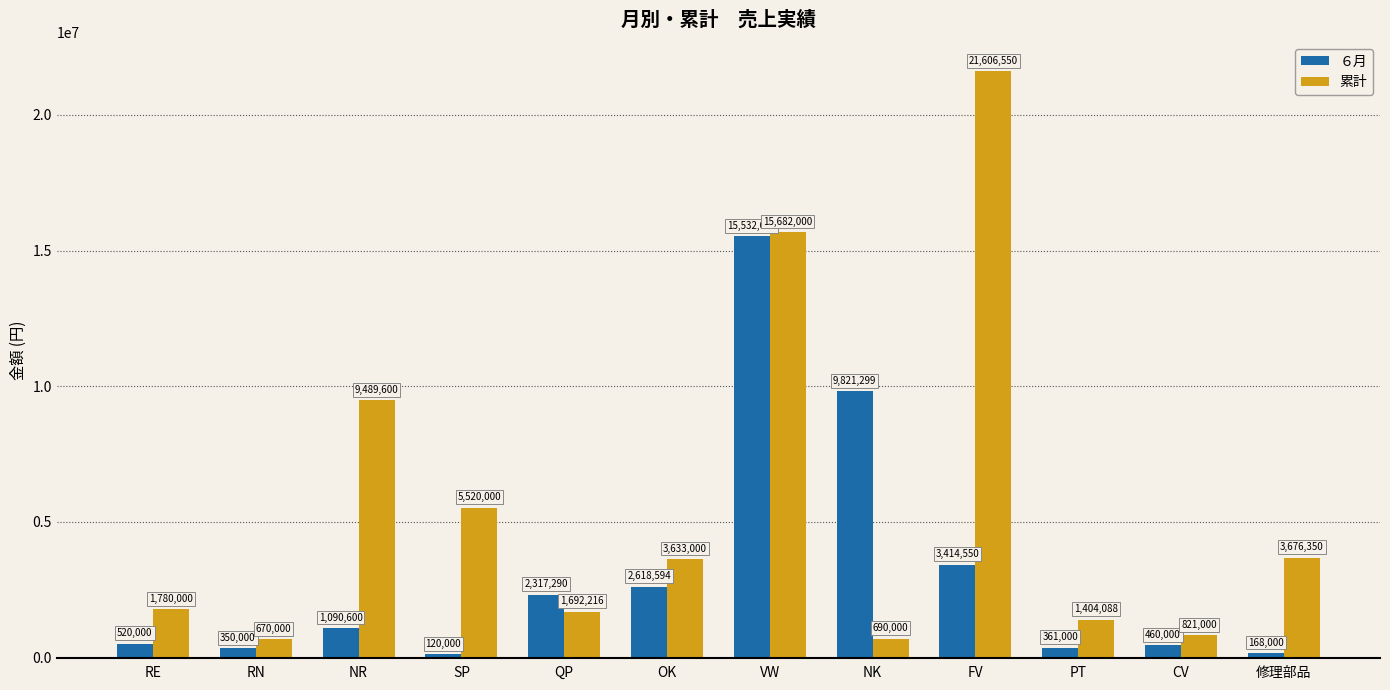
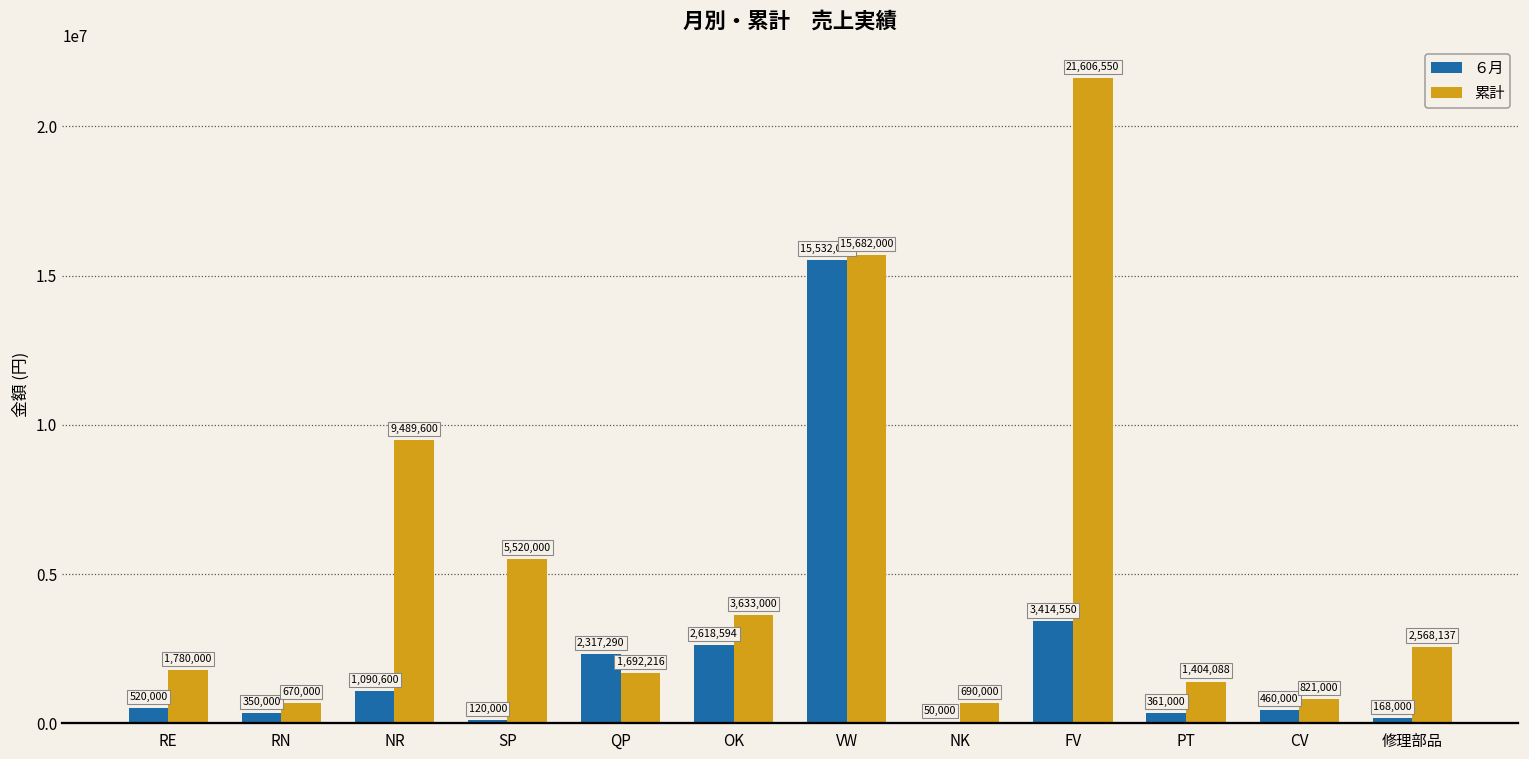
６月, NK: 9,821,299 -> 50,000
累計, 修理部品: 3,676,350 -> 2,568,137
